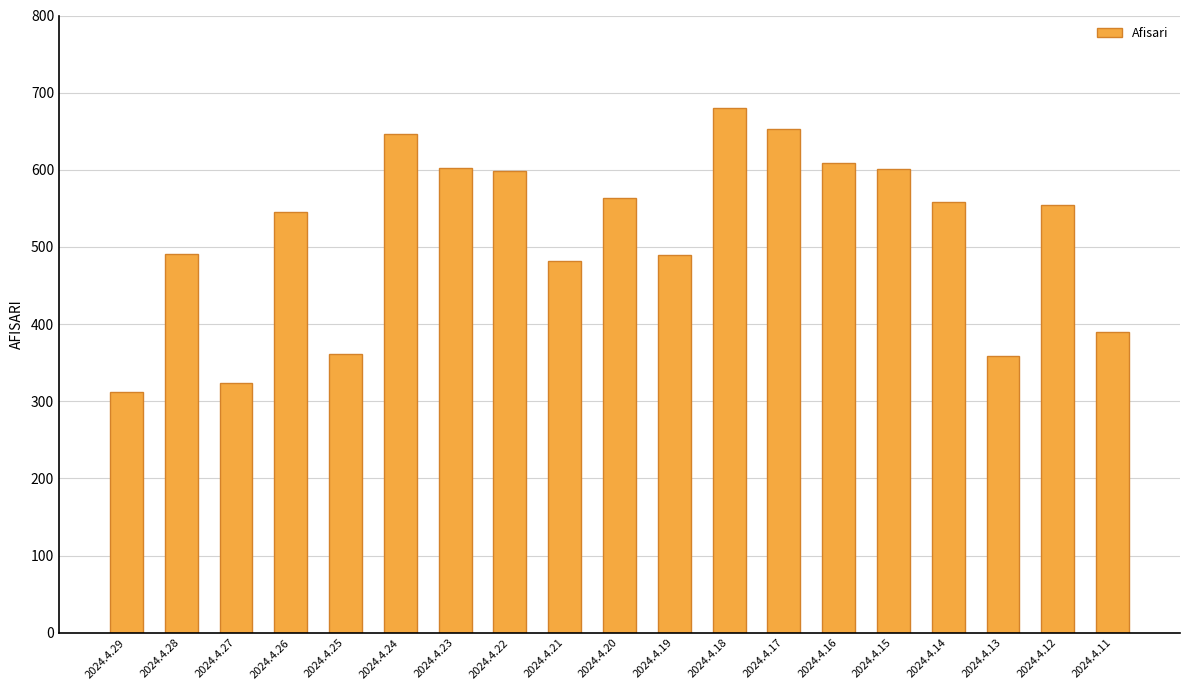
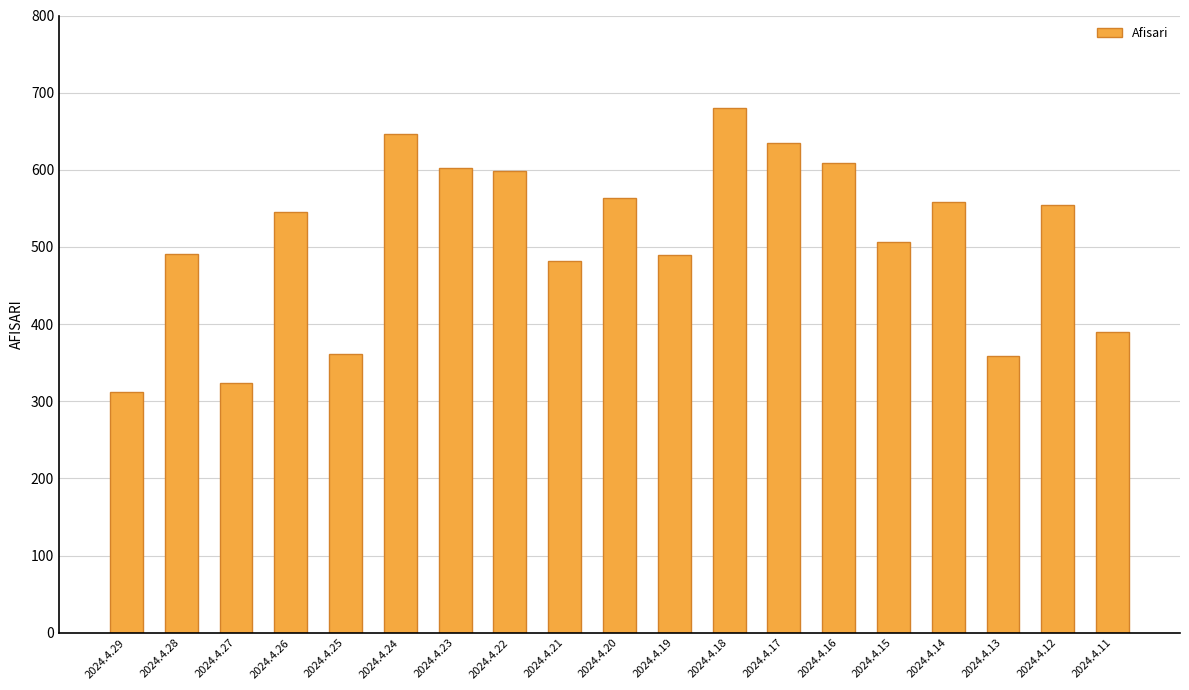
2024.4.17: 650 -> 640
2024.4.15: 600 -> 510
